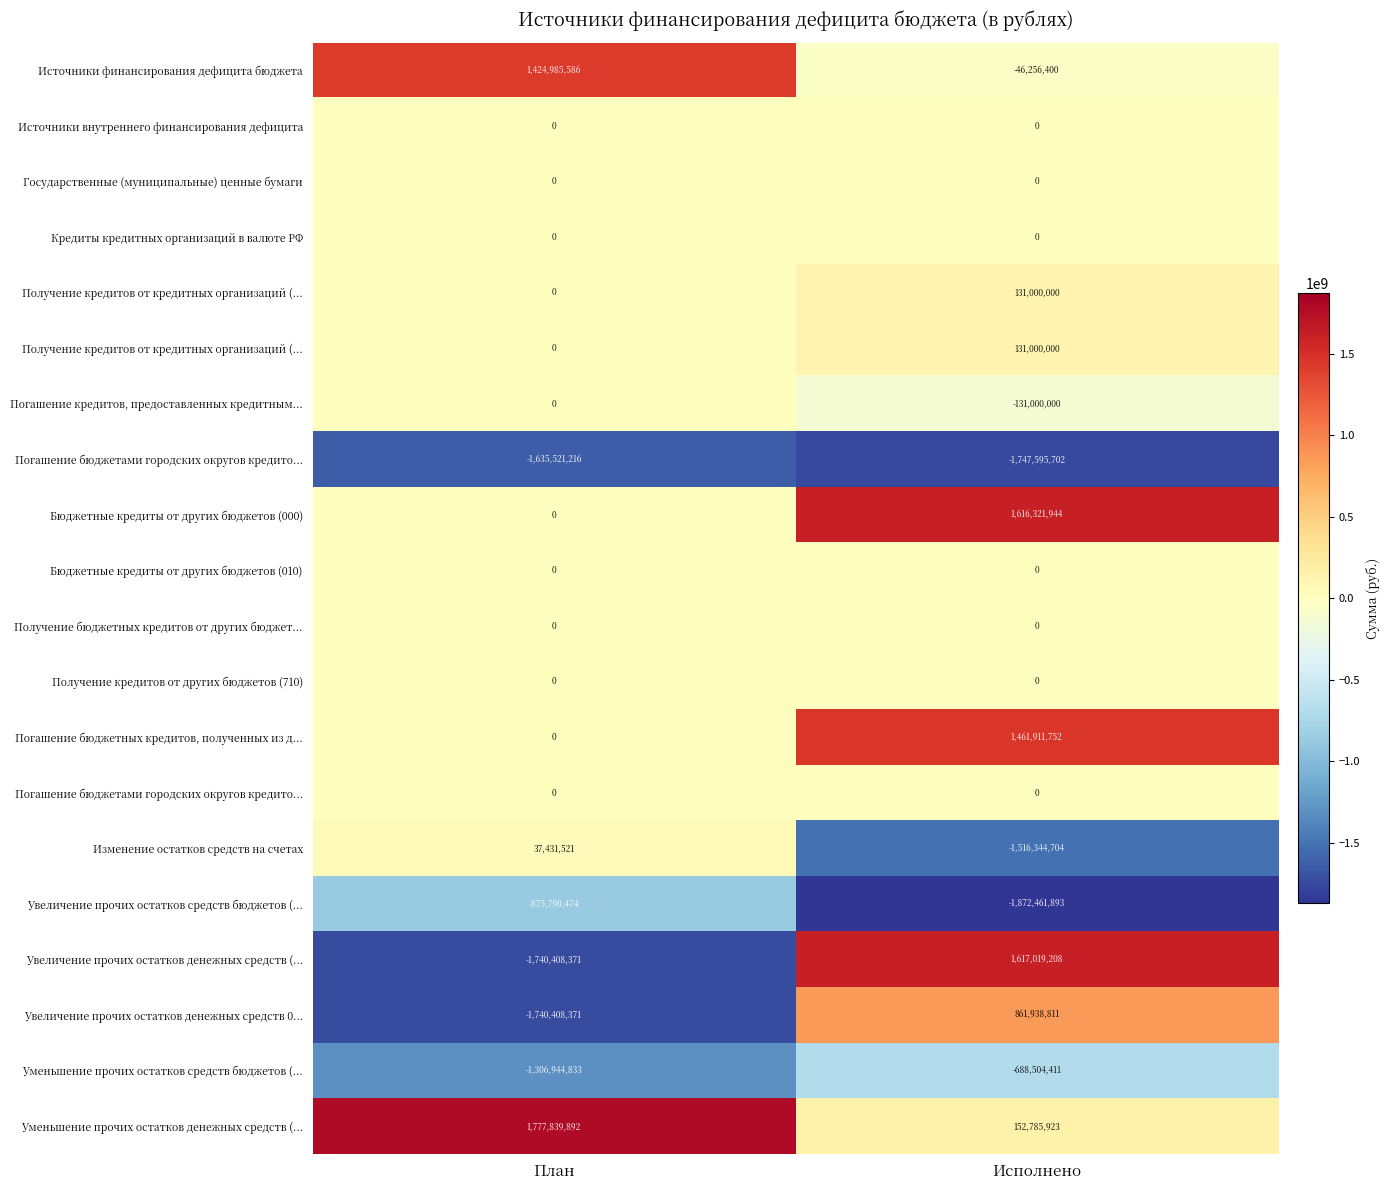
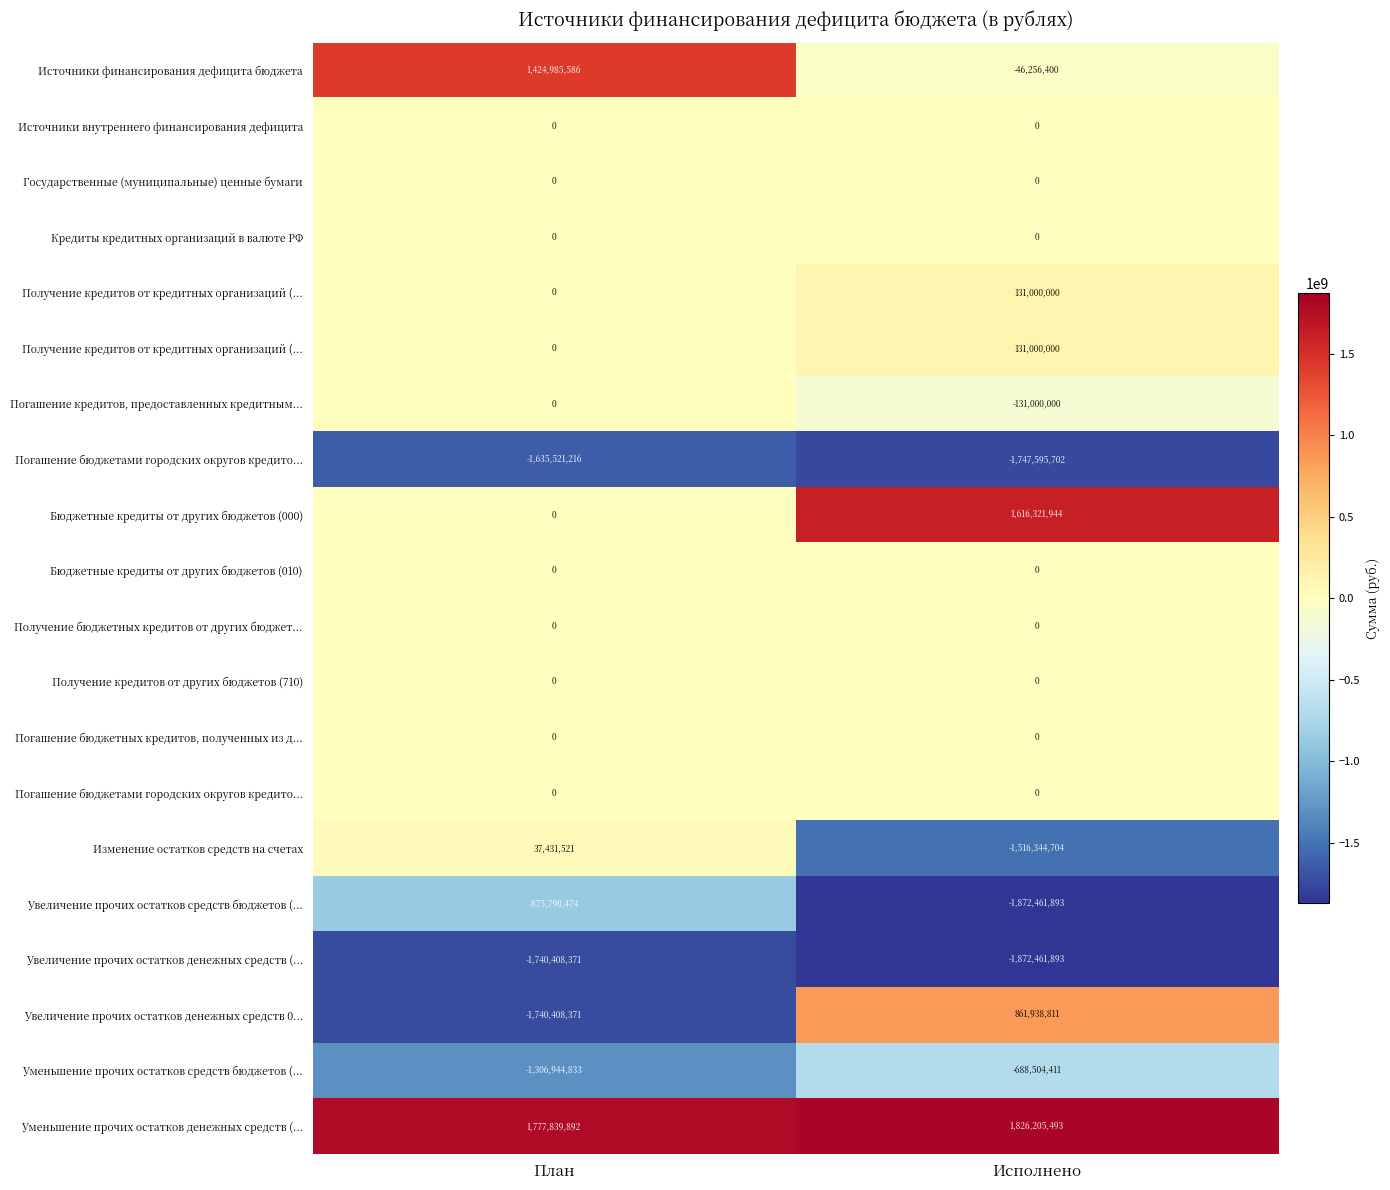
Погашение бюджетных кредитов, полученных из д..., Исполнено: 1,461,911,752 -> 0
Увеличение прочих остатков денежных средств (..., Исполнено: 1,617,019,208 -> -1,872,461,893
Уменьшение прочих остатков денежных средств (..., Исполнено: 152,785,923 -> 1,826,205,493
